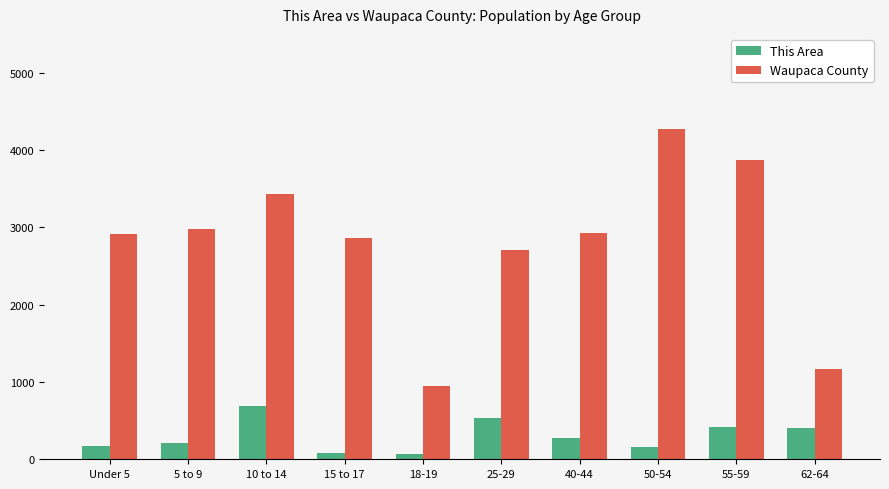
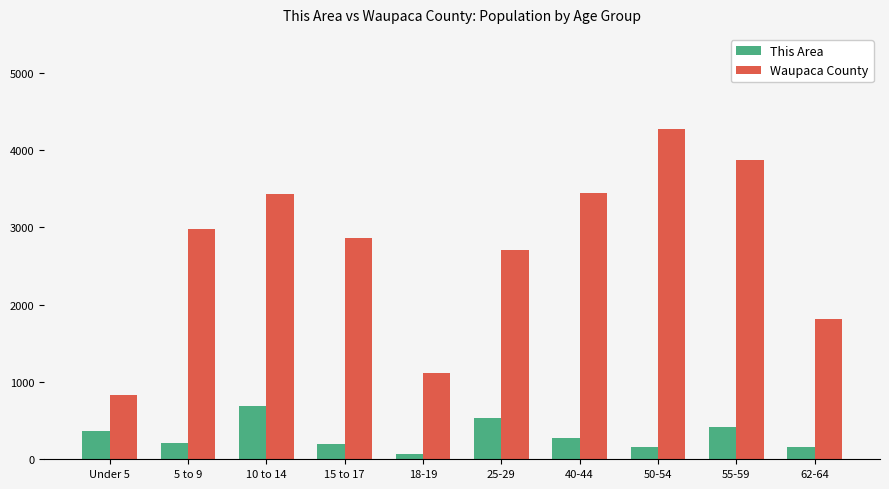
This Area, Under 5: 200 -> 400
Waupaca County, Under 5: 2900 -> 800
This Area, 15 to 17: 100 -> 200
Waupaca County, 18-19: 900 -> 1100
Waupaca County, 40-44: 2900 -> 3400
This Area, 62-64: 400 -> 200
Waupaca County, 62-64: 1200 -> 1800
